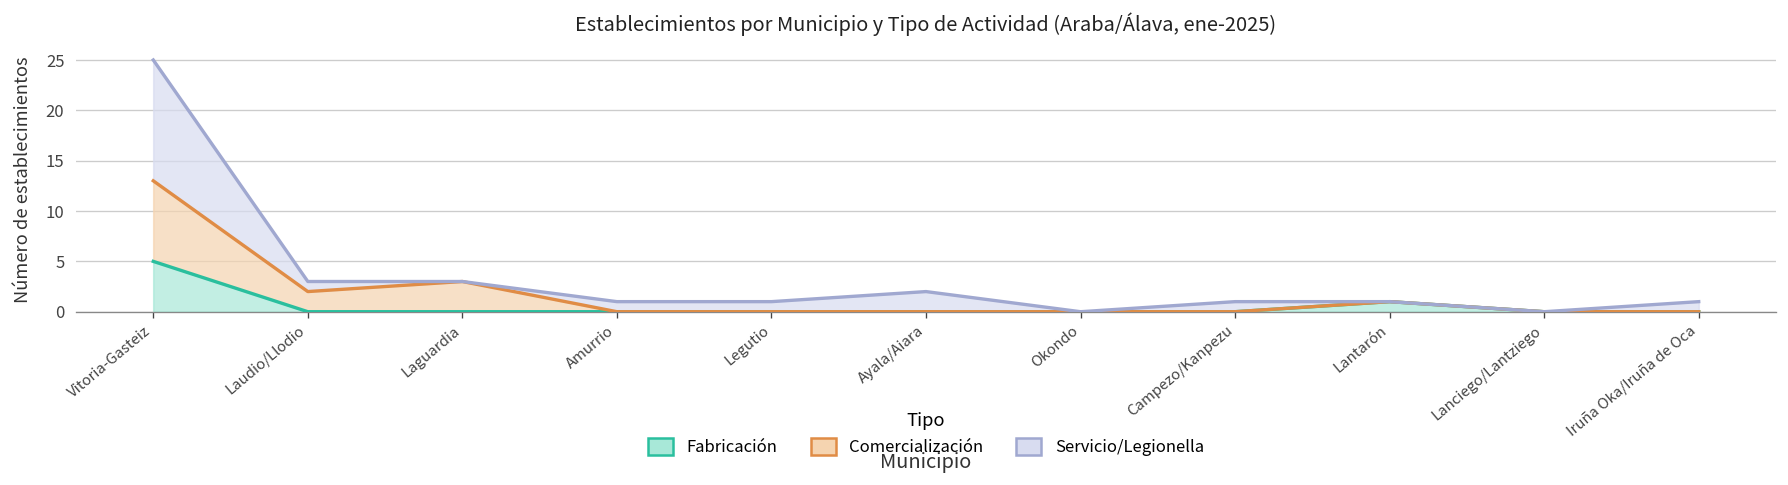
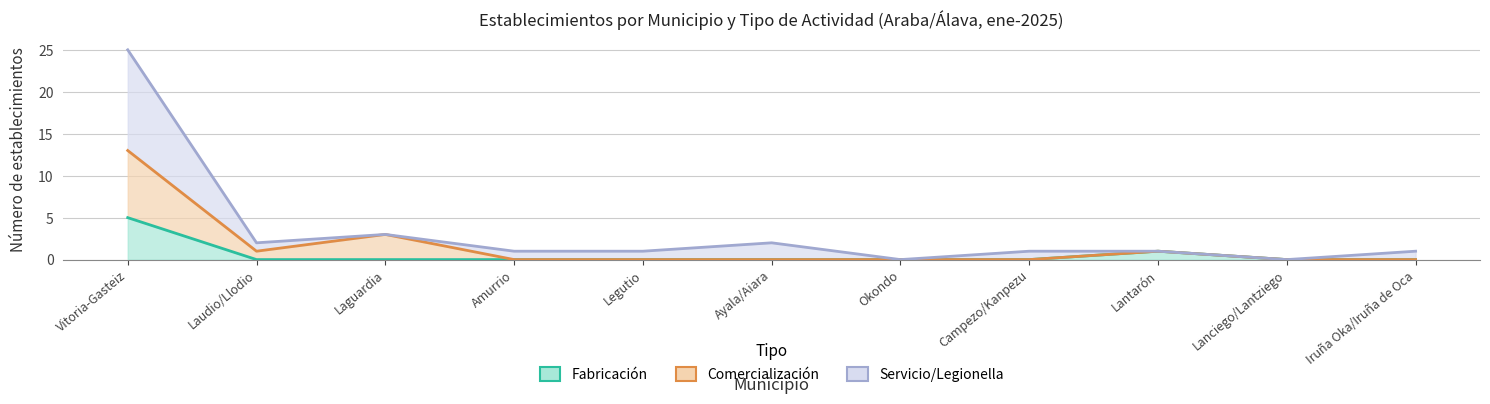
Comercialización, Laudio/Llodio: 2 -> 1
